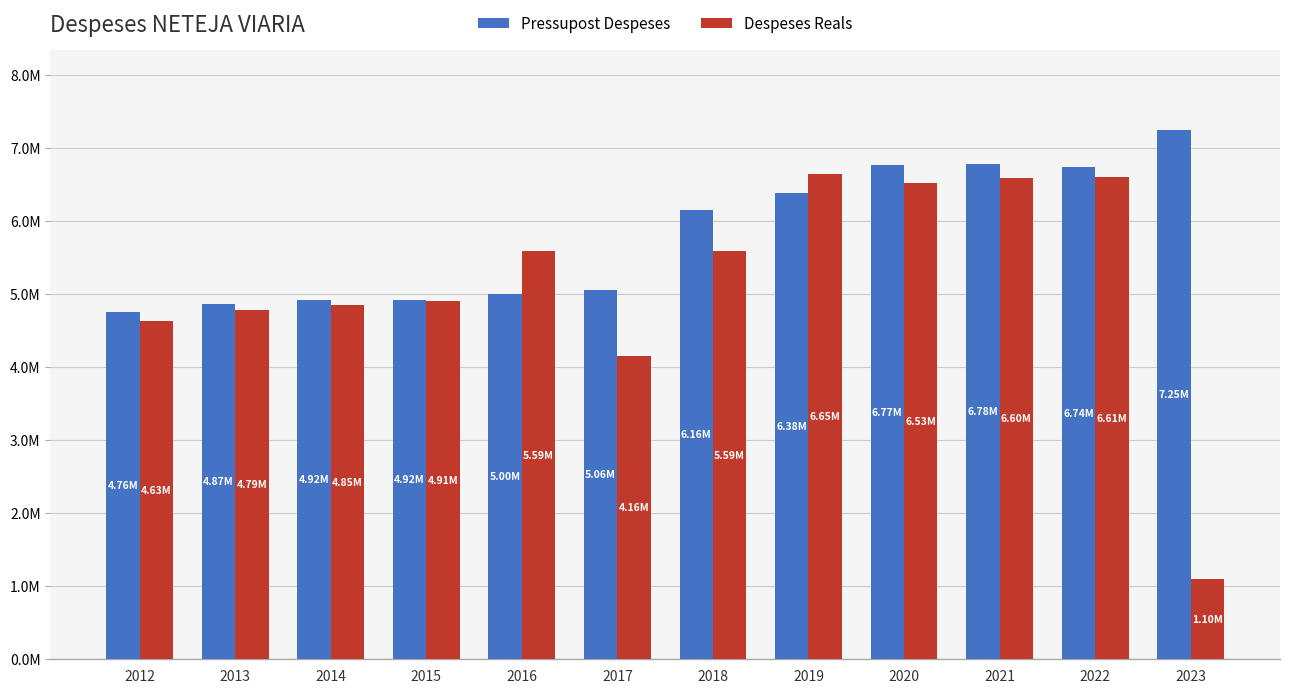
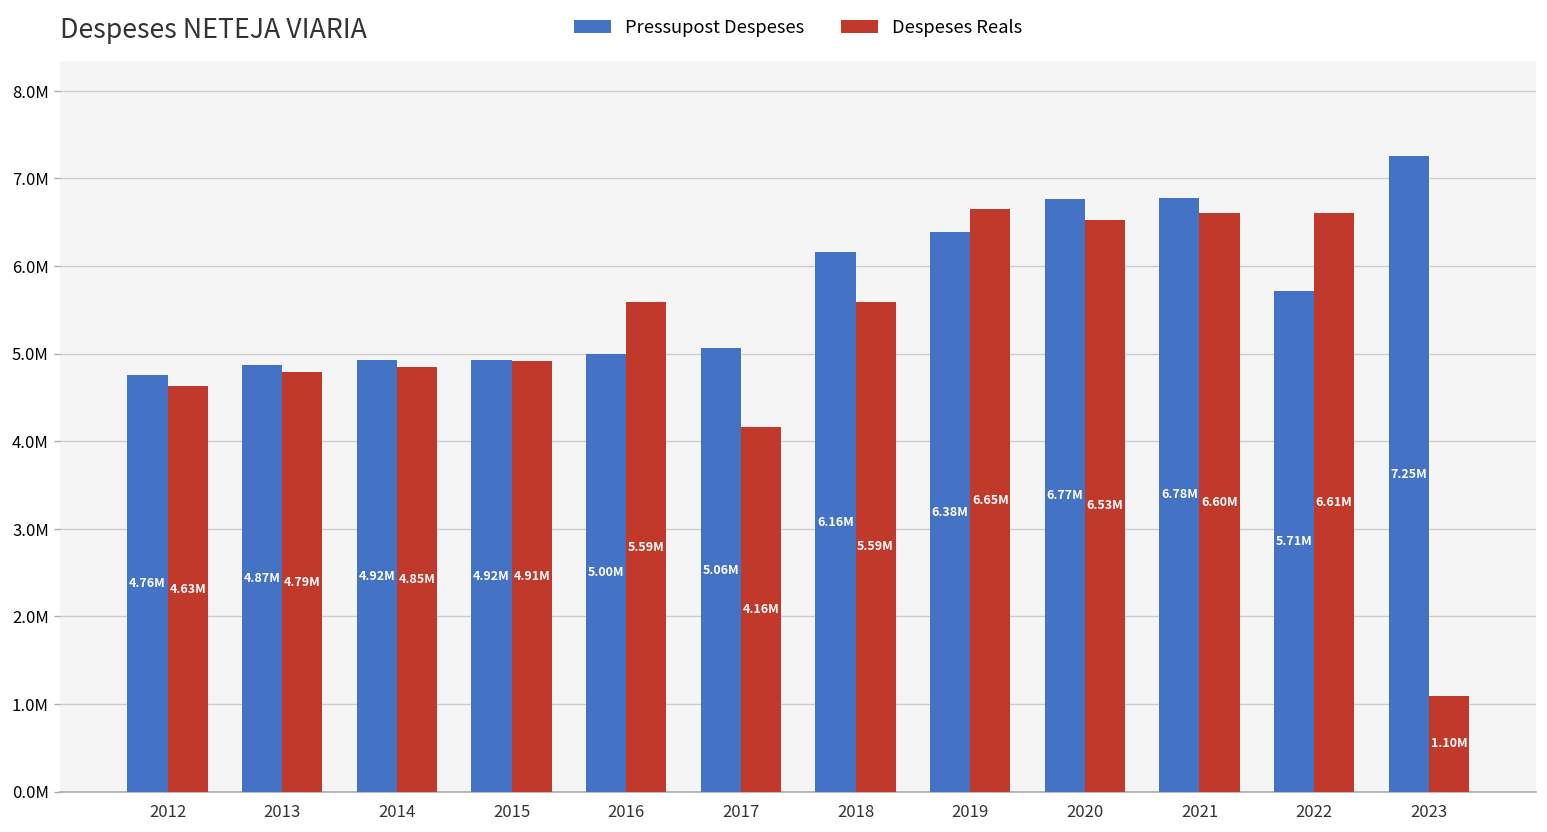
Pressupost Despeses, 2022: 6.74M -> 5.71M
